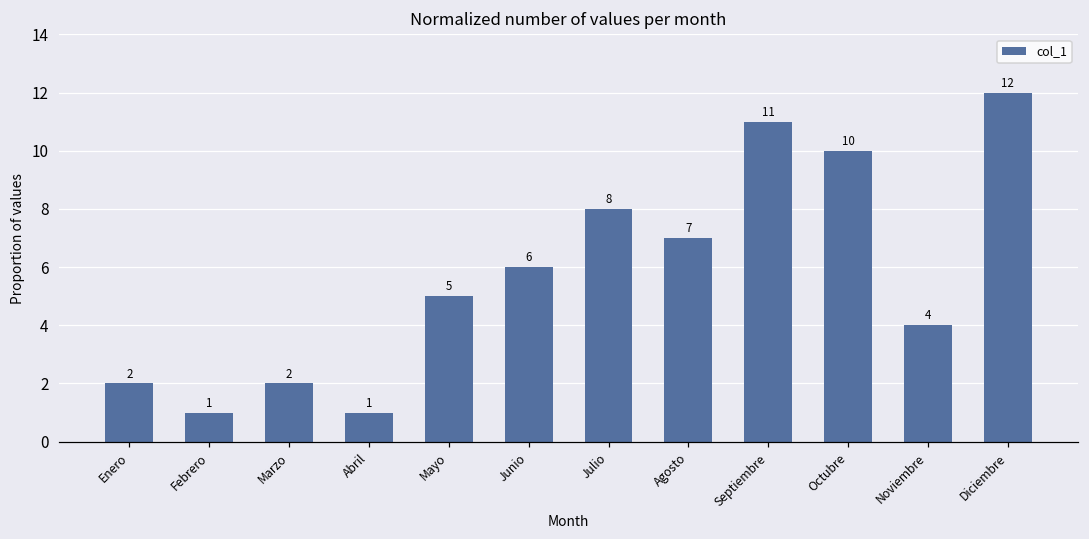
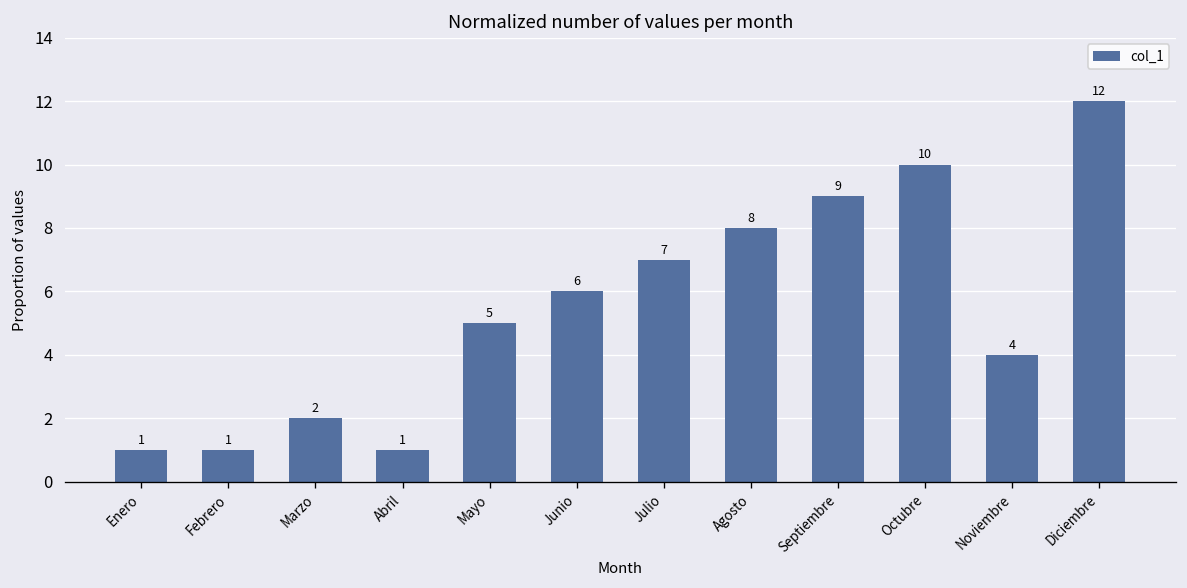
Enero: 2 -> 1
Julio: 8 -> 7
Agosto: 7 -> 8
Septiembre: 11 -> 9
